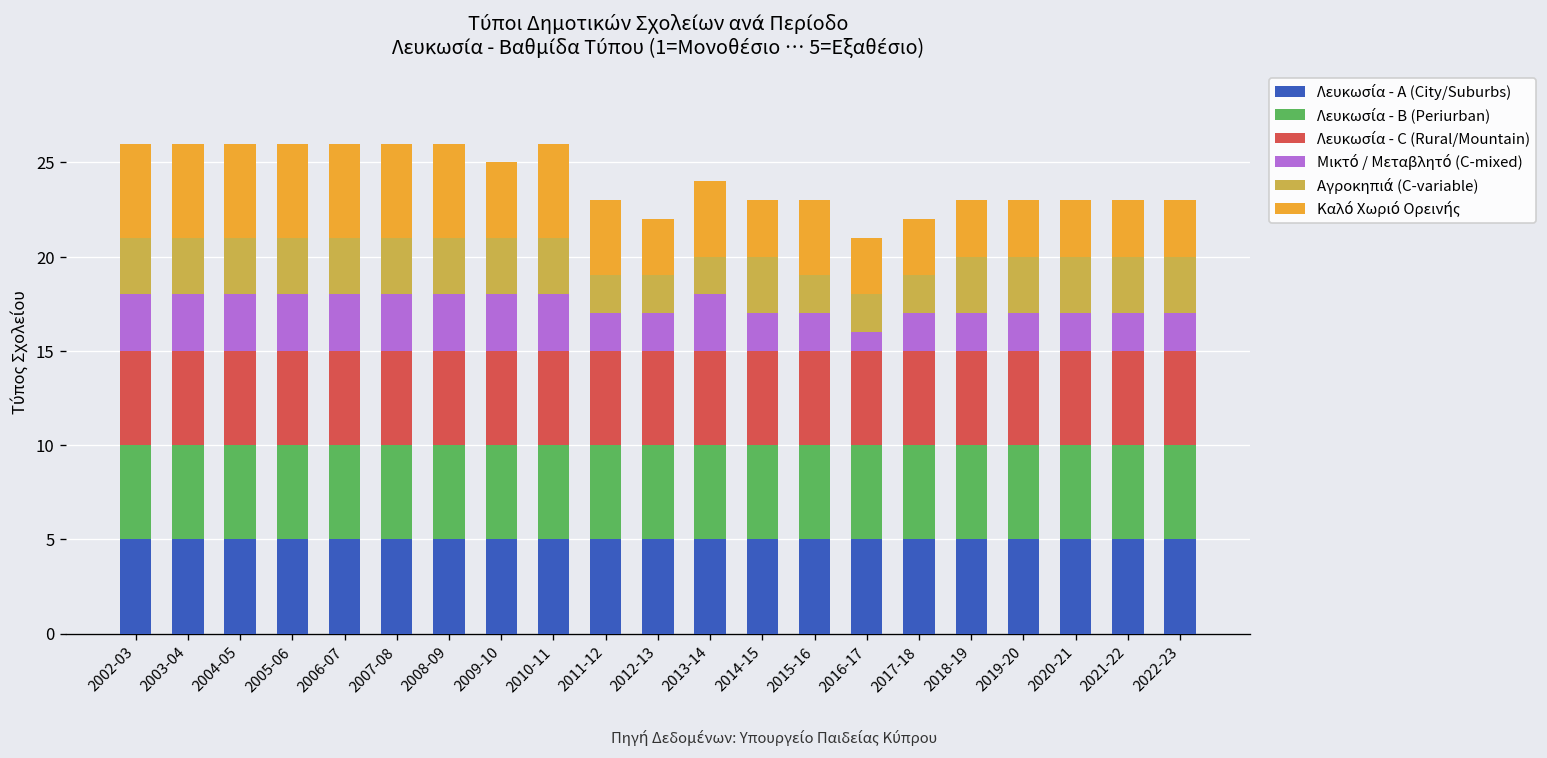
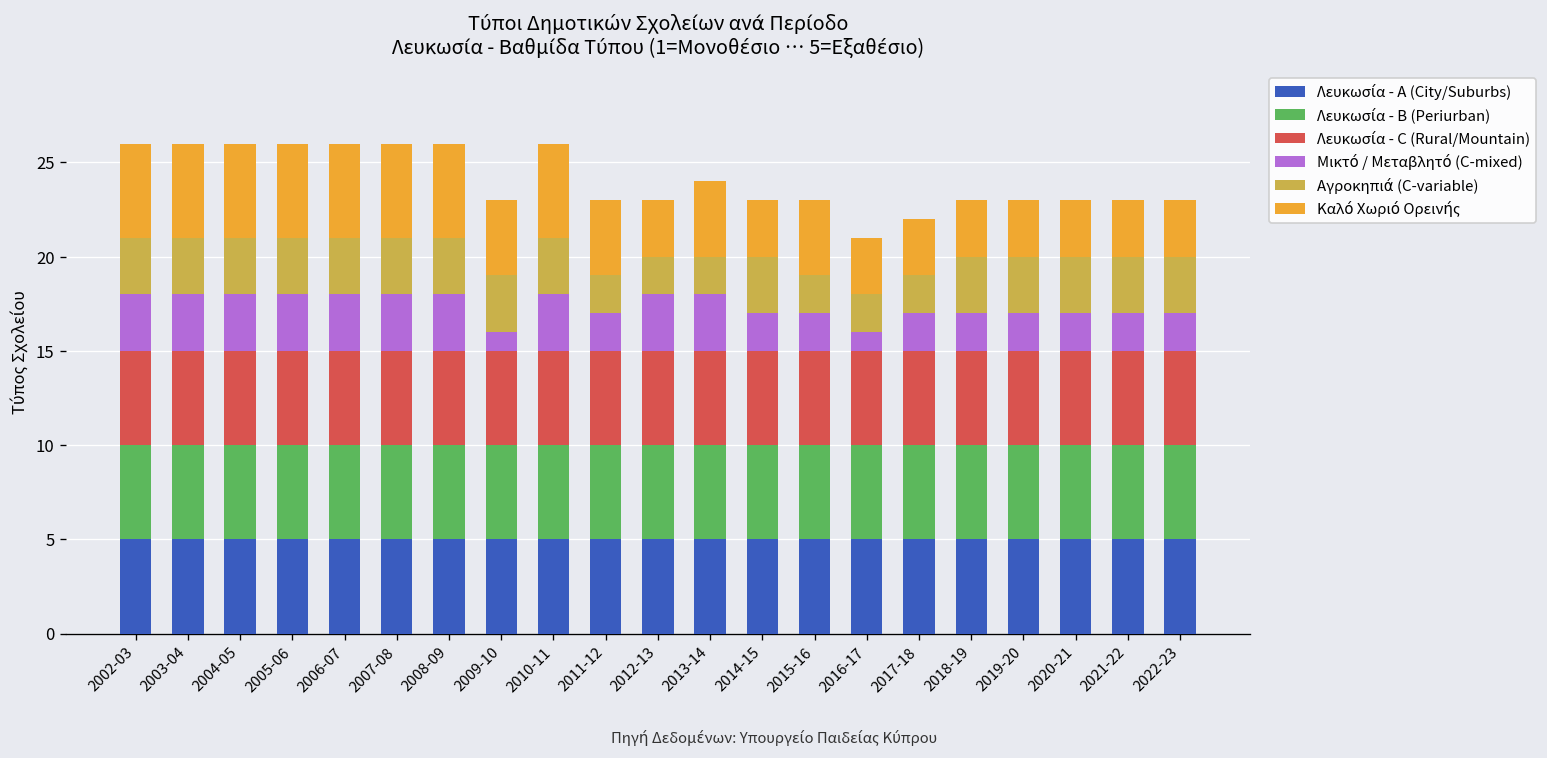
Μικτό / Μεταβλητό (C-mixed), 2009-10: 3 -> 1
Μικτό / Μεταβλητό (C-mixed), 2012-13: 2 -> 3
